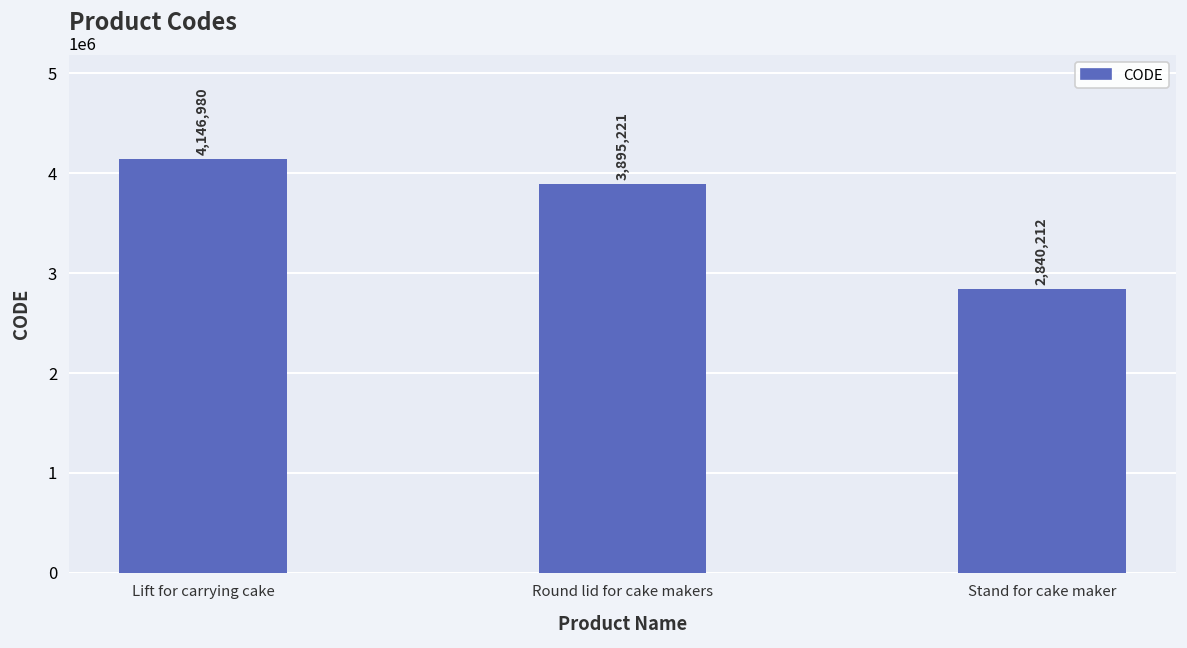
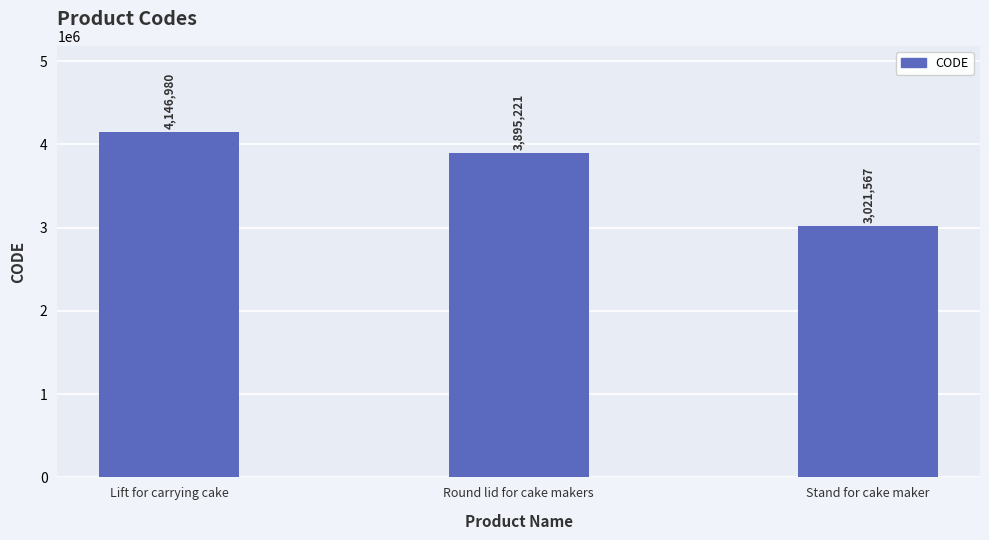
Stand for cake maker: 2,840,212 -> 3,021,567
